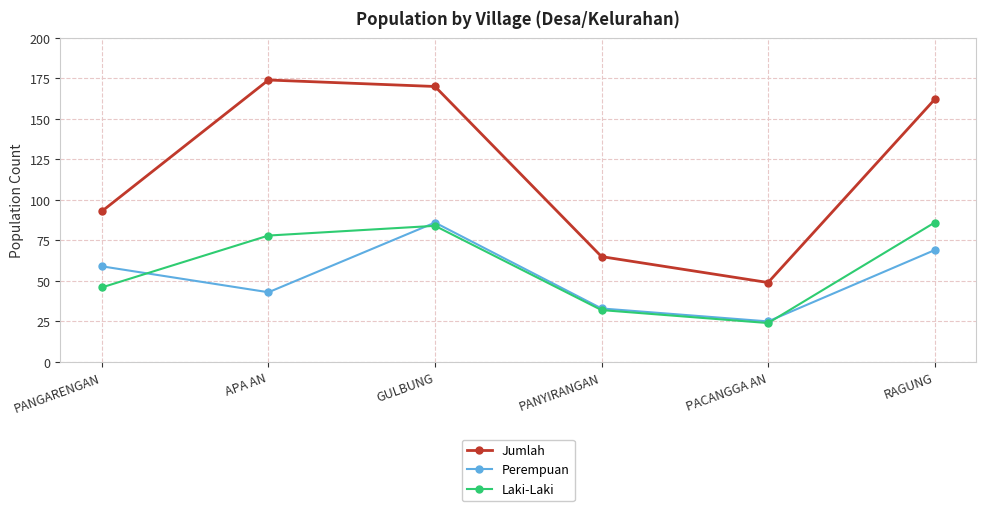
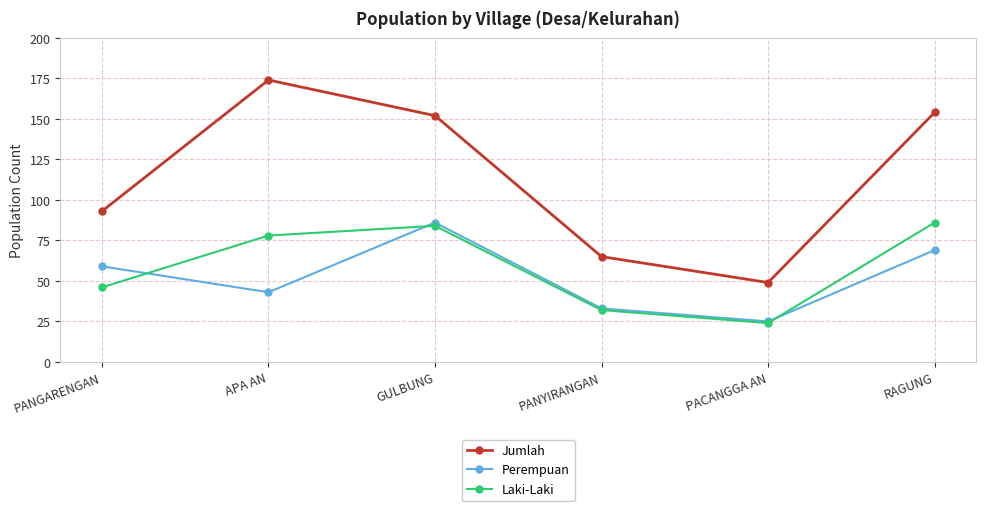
Jumlah, GULBUNG: 170 -> 152
Jumlah, RAGUNG: 162 -> 154
